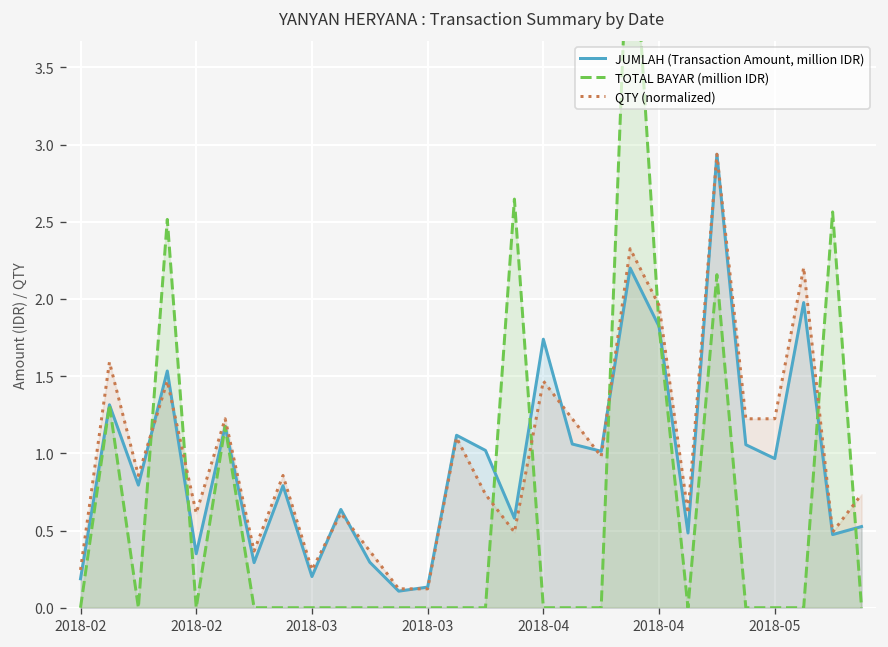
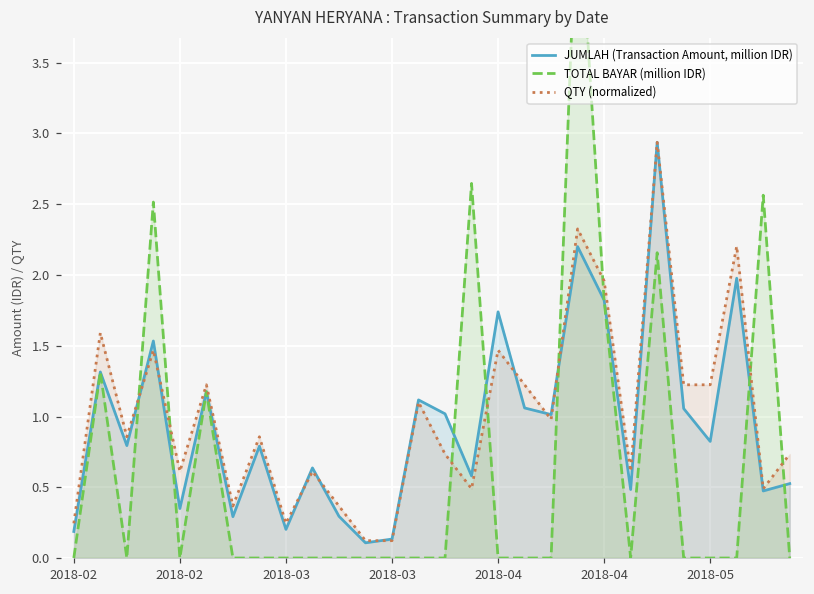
JUMLAH (Transaction Amount, million IDR), 2018-05: 0.97 -> 0.82
